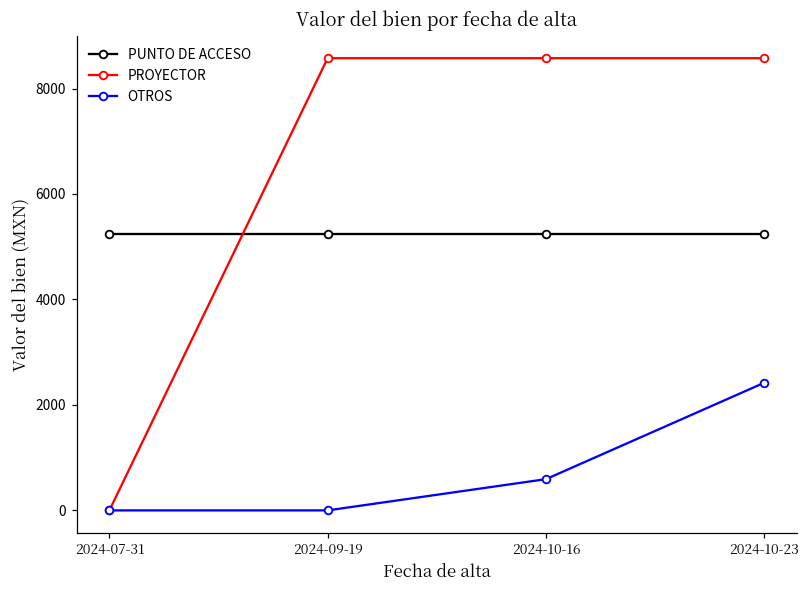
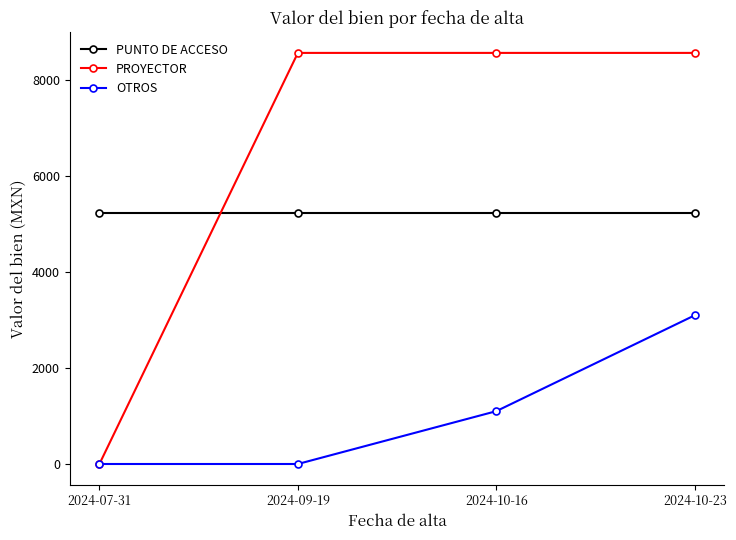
OTROS, 2024-10-16: 600 -> 1100
OTROS, 2024-10-23: 2400 -> 3100
